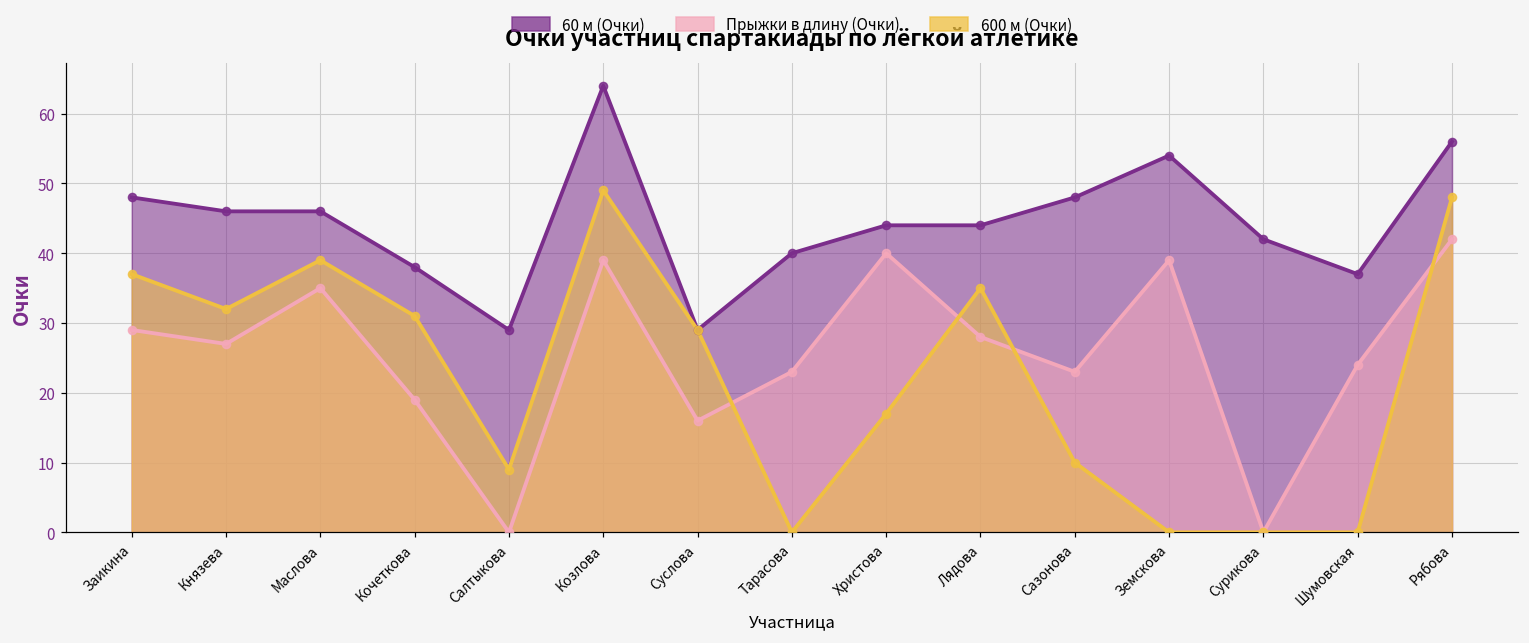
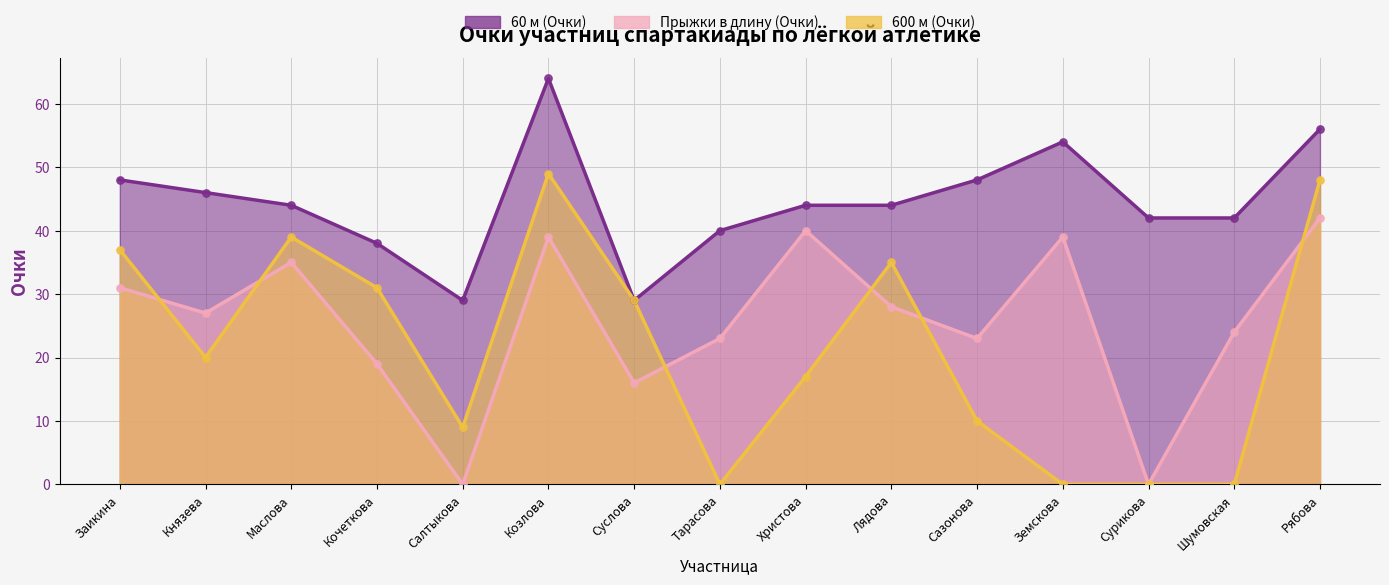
Прыжки в длину (Очки), Заикина: 29 -> 31
600 м (Очки), Князева: 32 -> 20
60 м (Очки), Маслова: 46 -> 44
60 м (Очки), Шумовская: 37 -> 42
